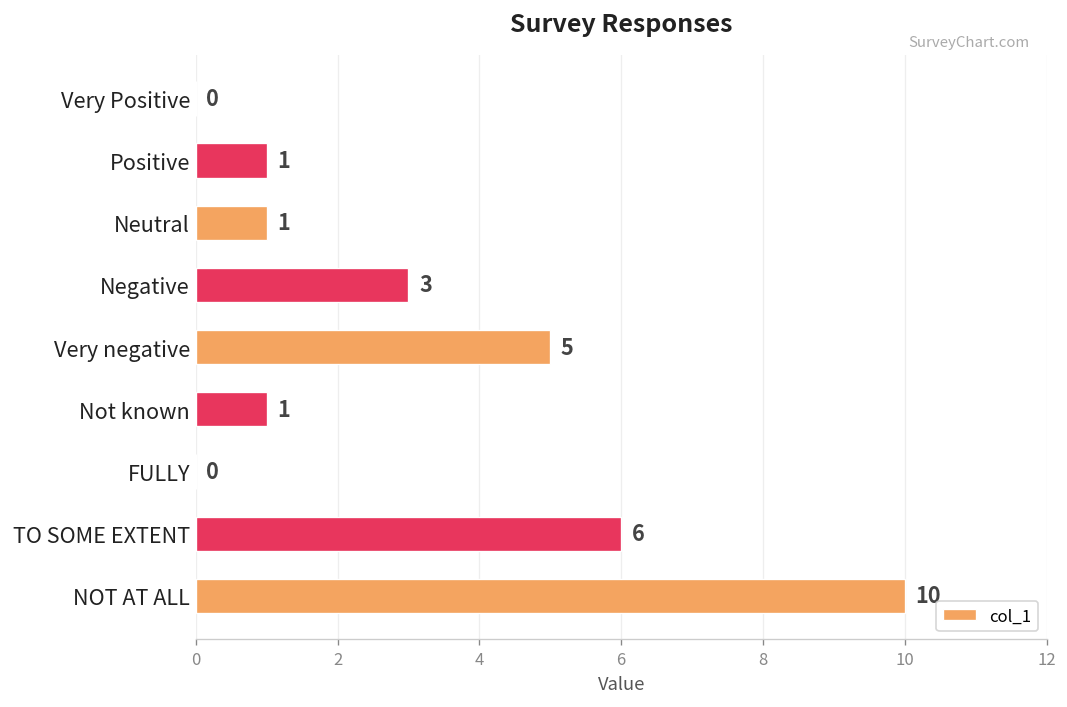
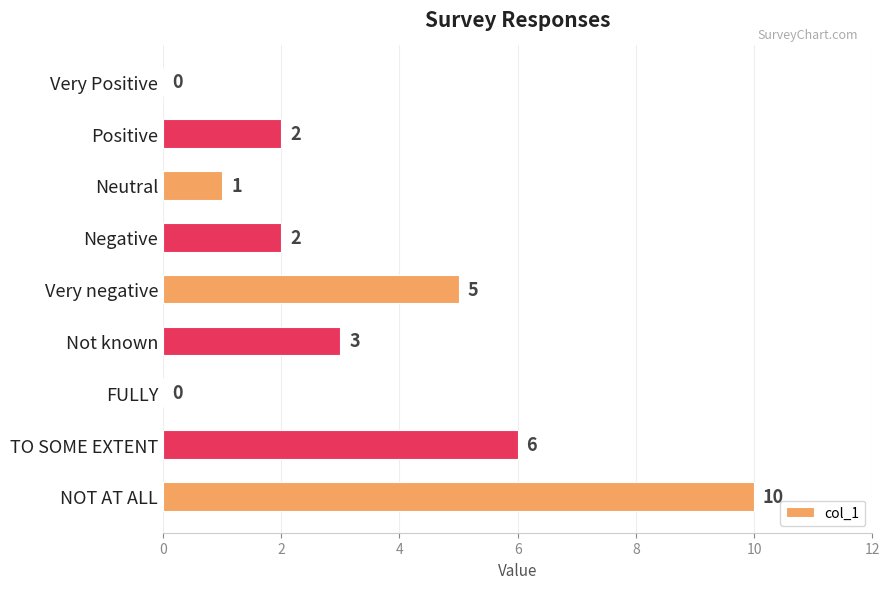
Positive: 1 -> 2
Negative: 3 -> 2
Not known: 1 -> 3
